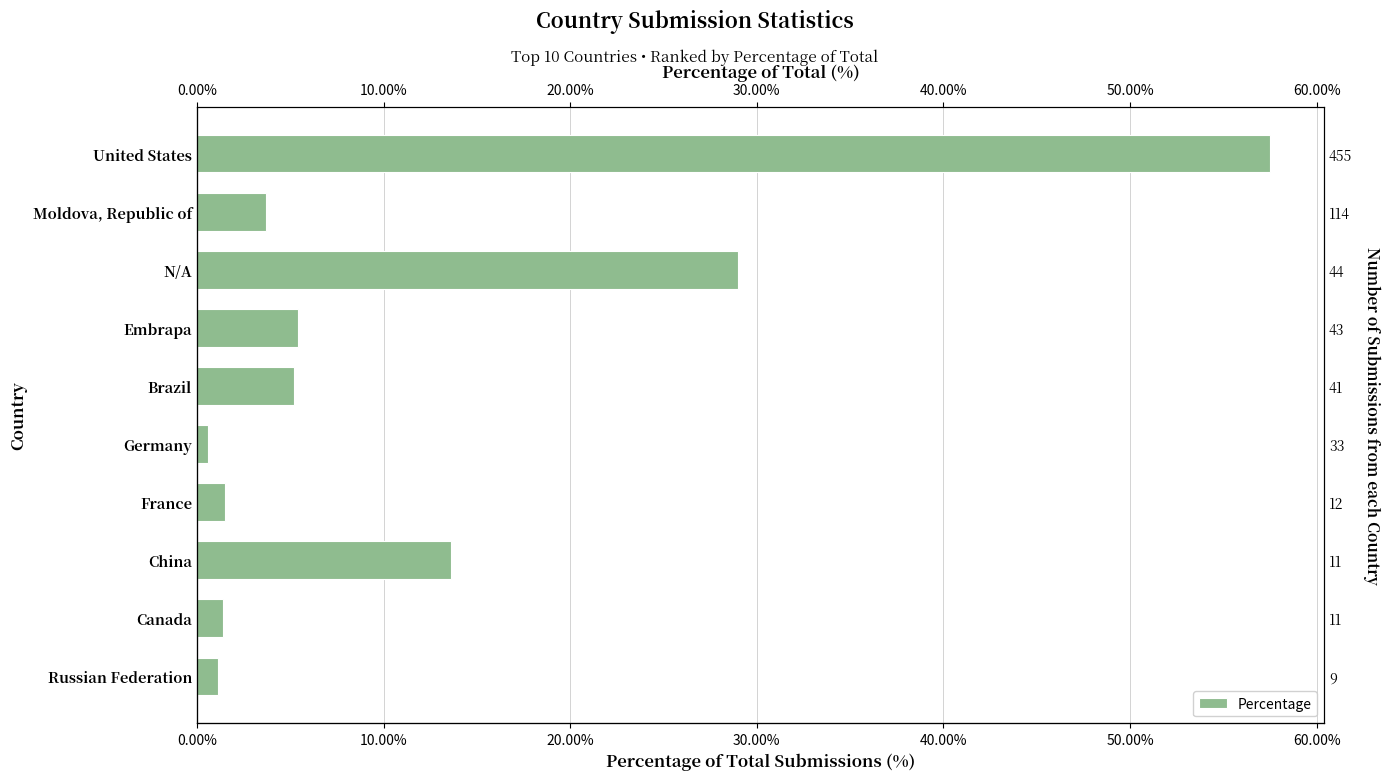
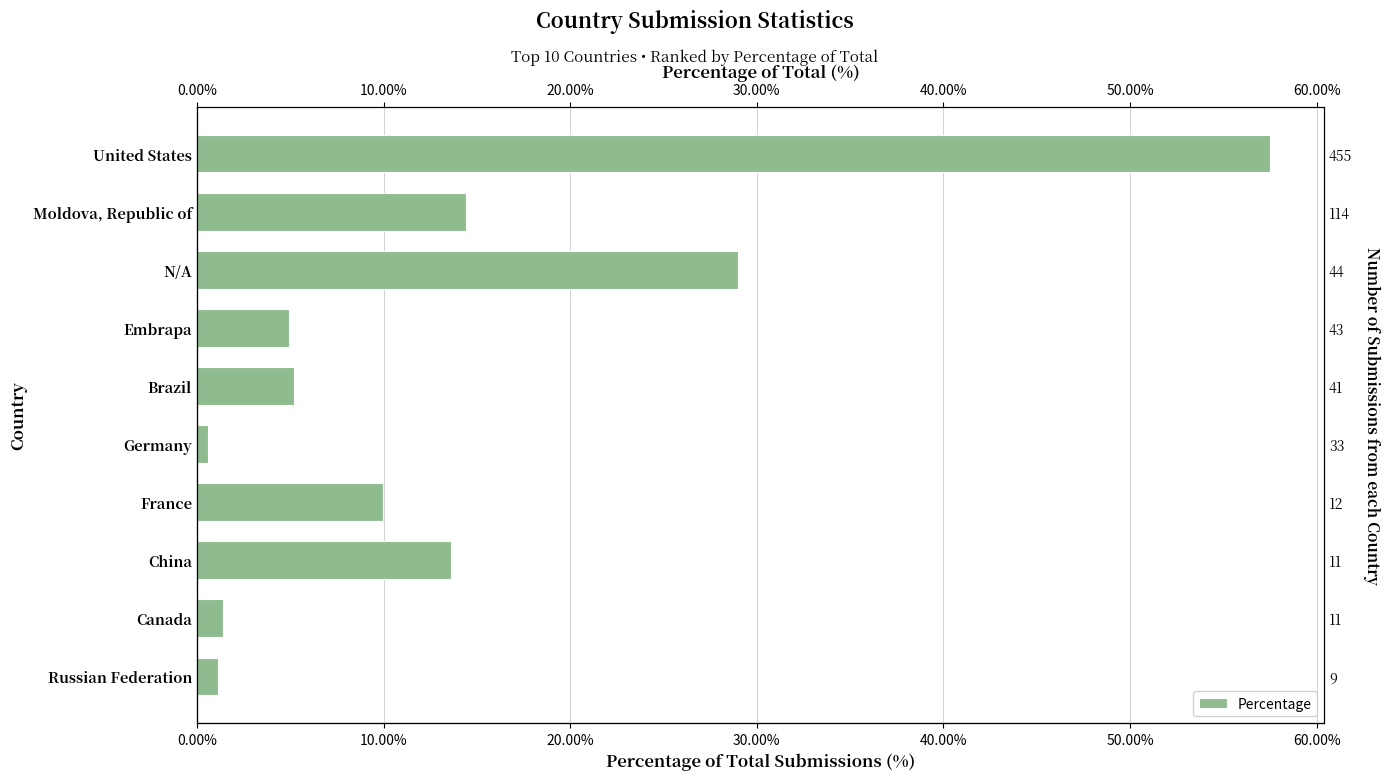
Moldova, Republic of: 3.7% -> 14.4%
Embrapa: 5.4% -> 5.0%
France: 1.5% -> 10.0%
